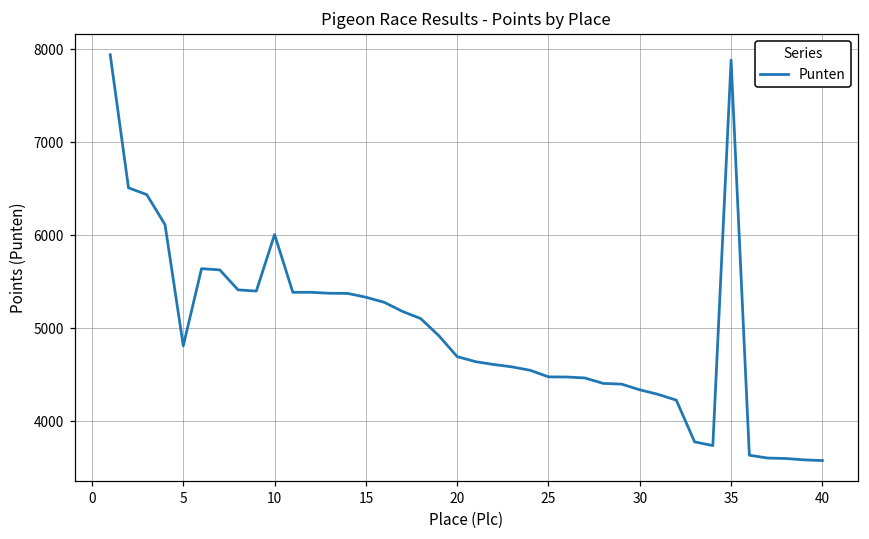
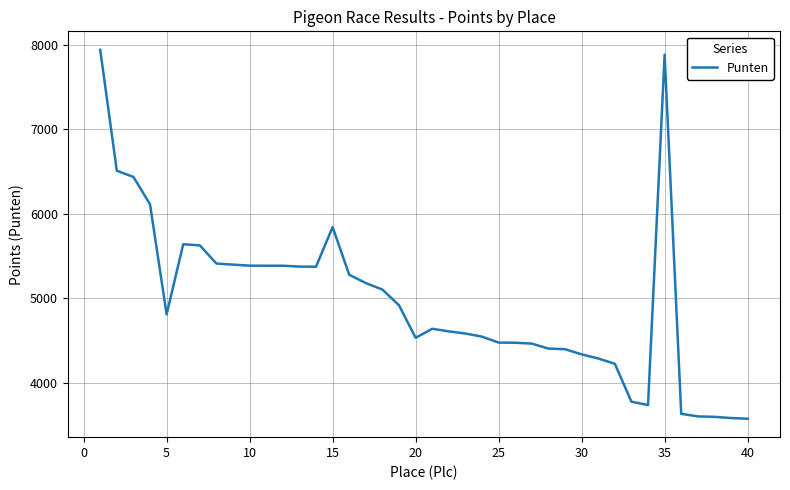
10: 6000 -> 5400
15: 5300 -> 5800
20: 4700 -> 4500
